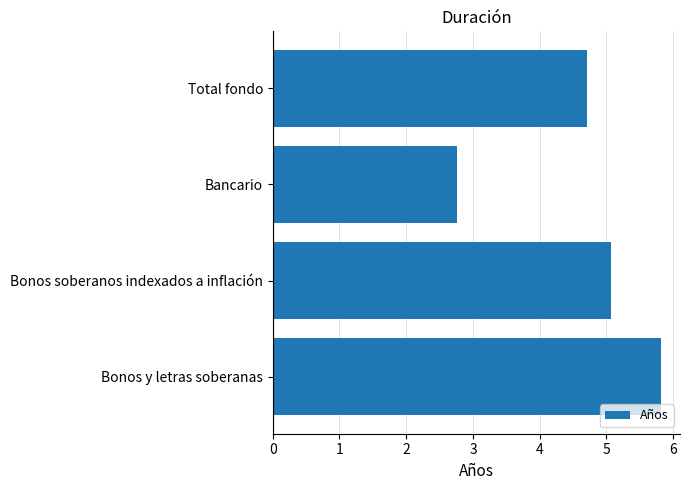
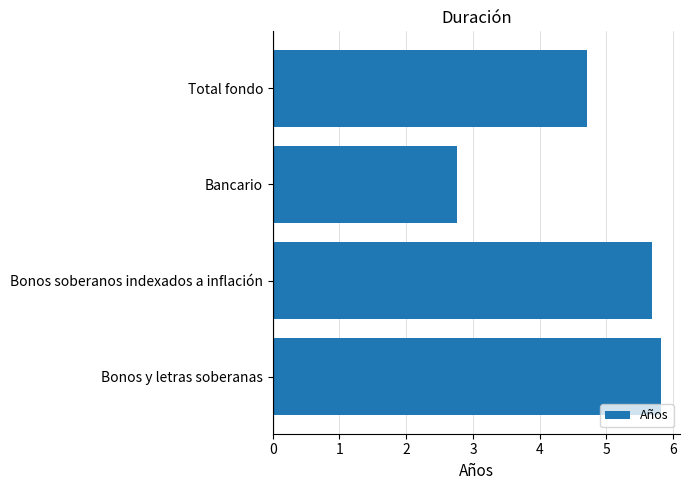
Bonos soberanos indexados a inflación: 5.1 -> 5.7
